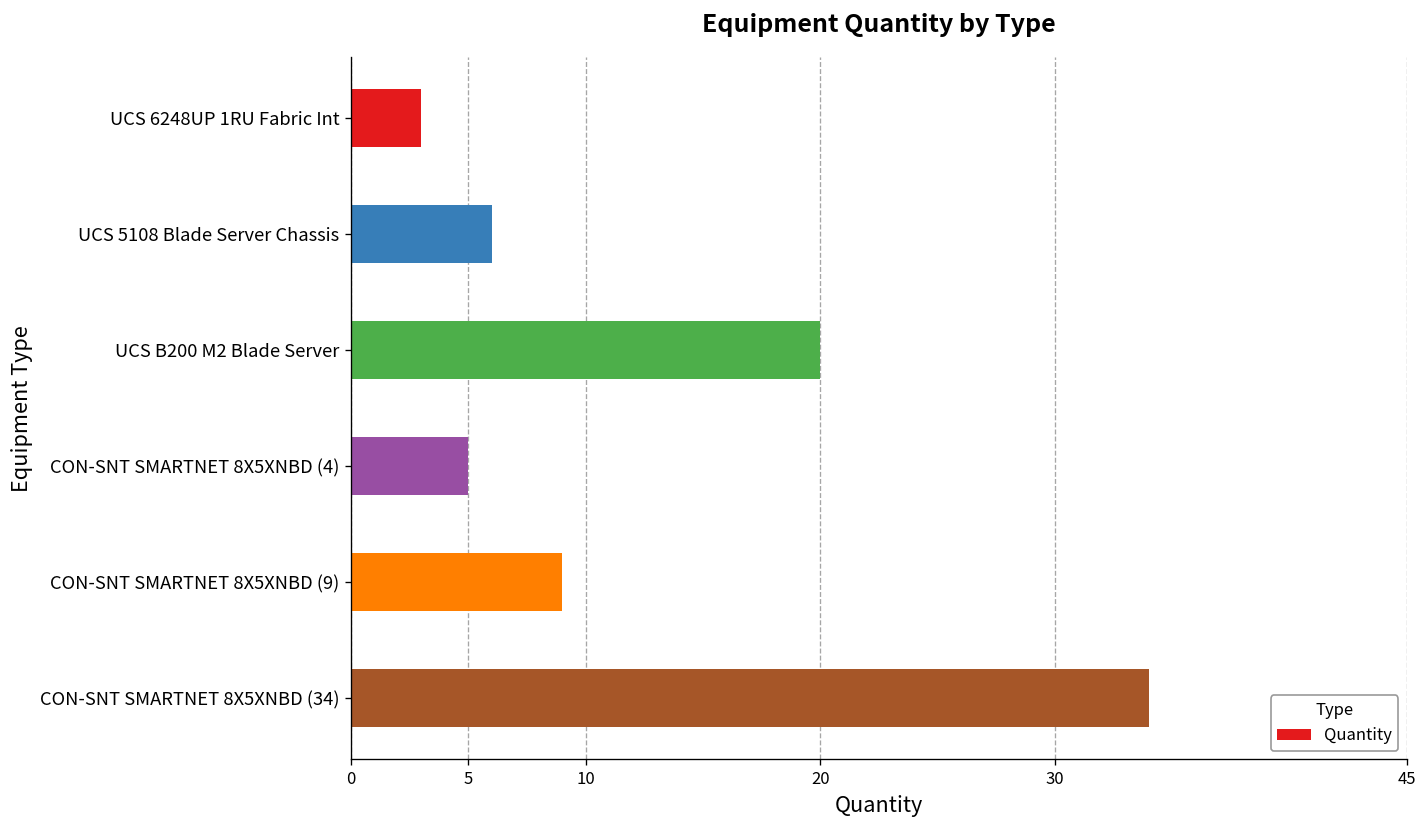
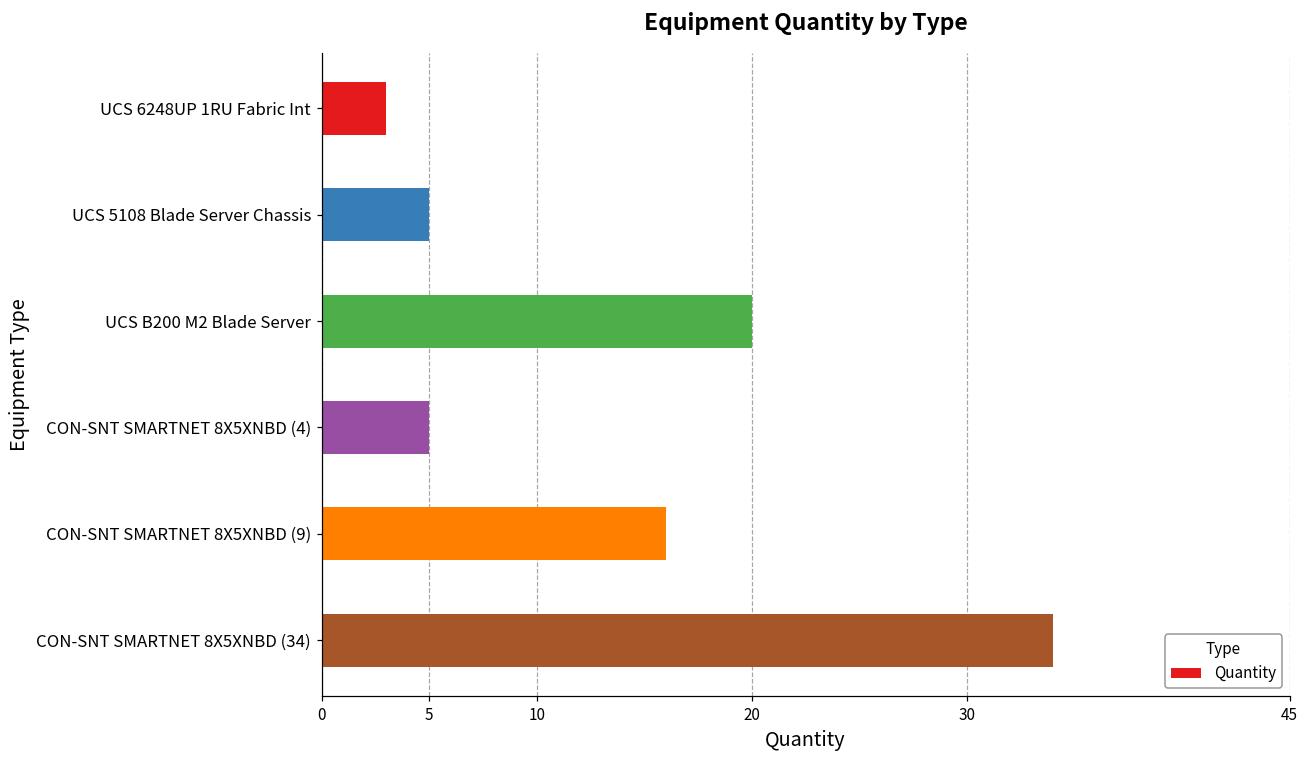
UCS 5108 Blade Server Chassis: 6 -> 5
CON-SNT SMARTNET 8X5XNBD (9): 9 -> 16
